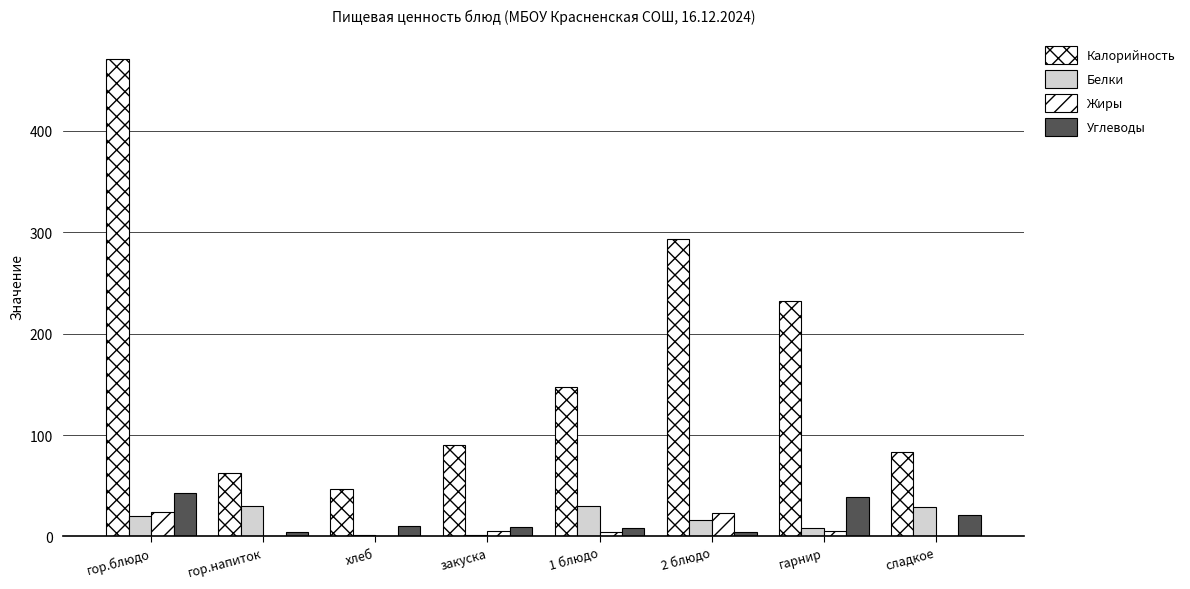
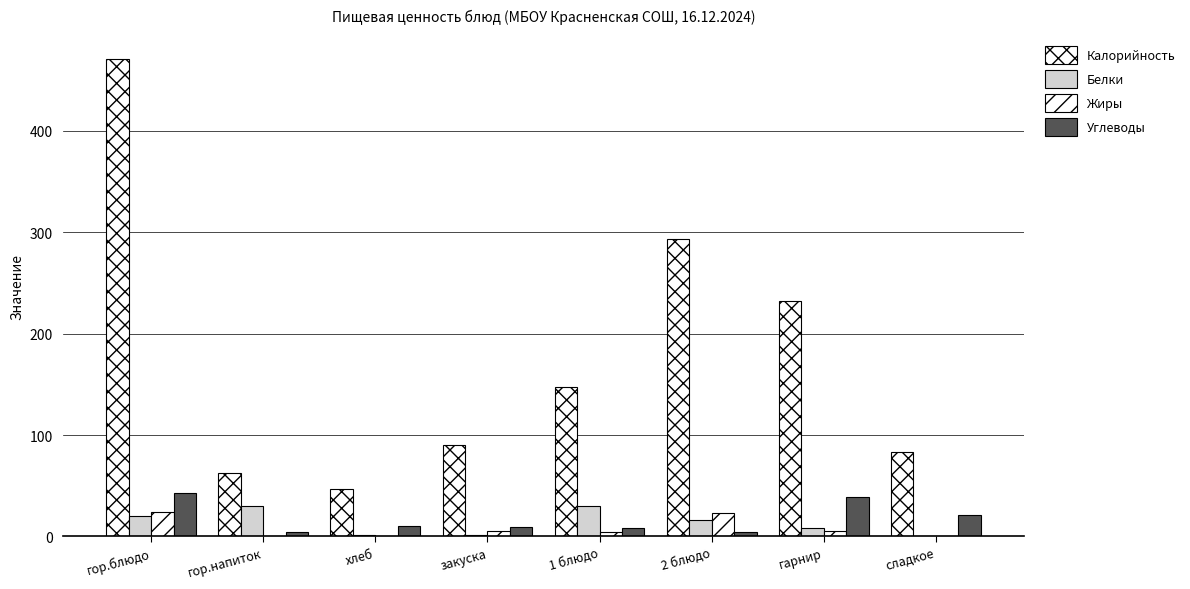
Белки, сладкое: 29 -> 0
